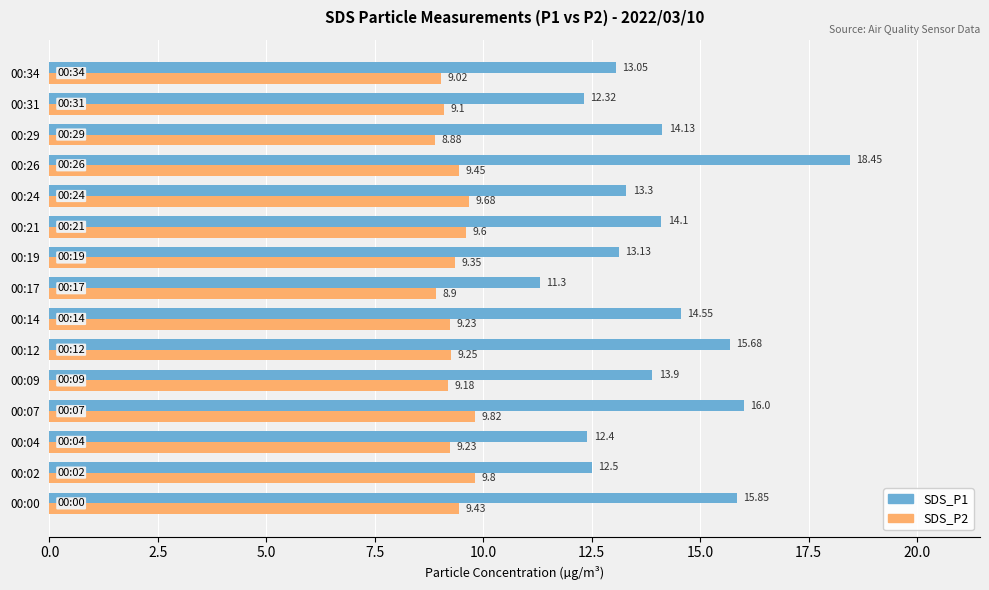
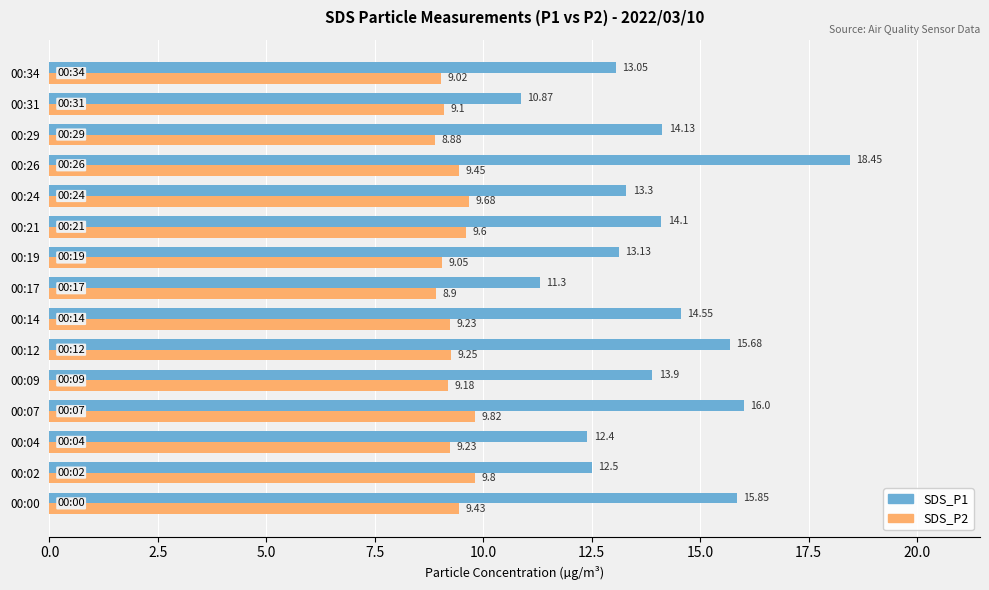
SDS_P1, 00:31: 12.32 -> 10.87
SDS_P2, 00:19: 9.35 -> 9.05
